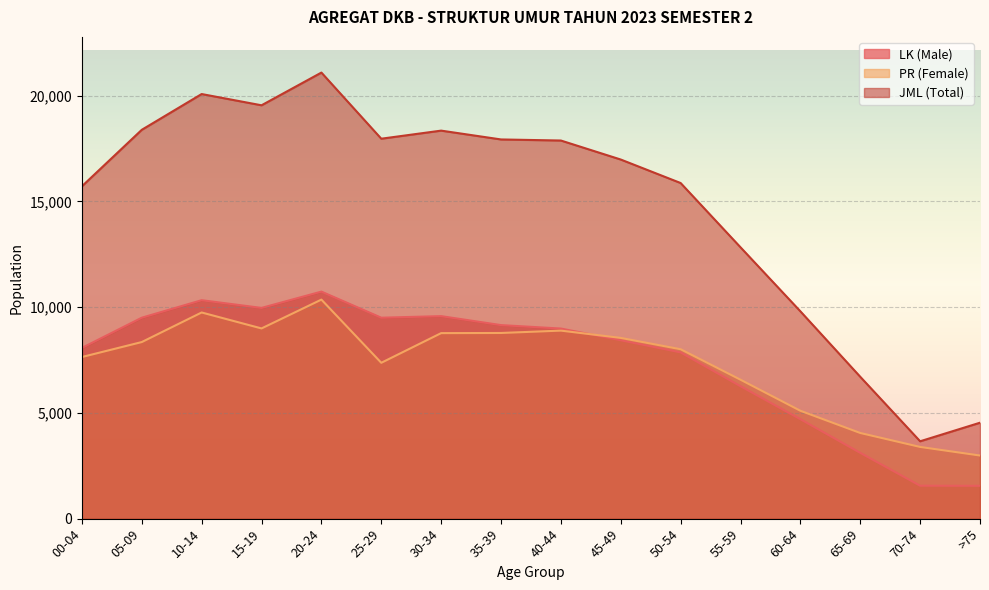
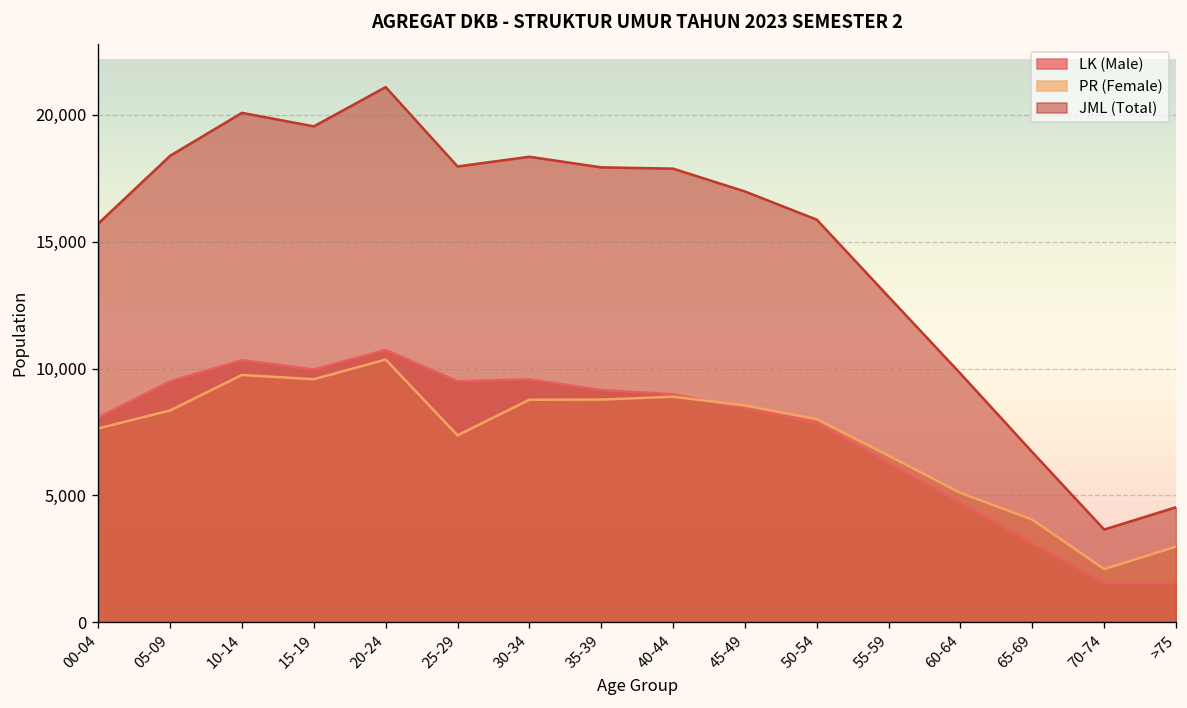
PR (Female), 15-19: 9,000 -> 9,600
PR (Female), 70-74: 3,400 -> 2,100
